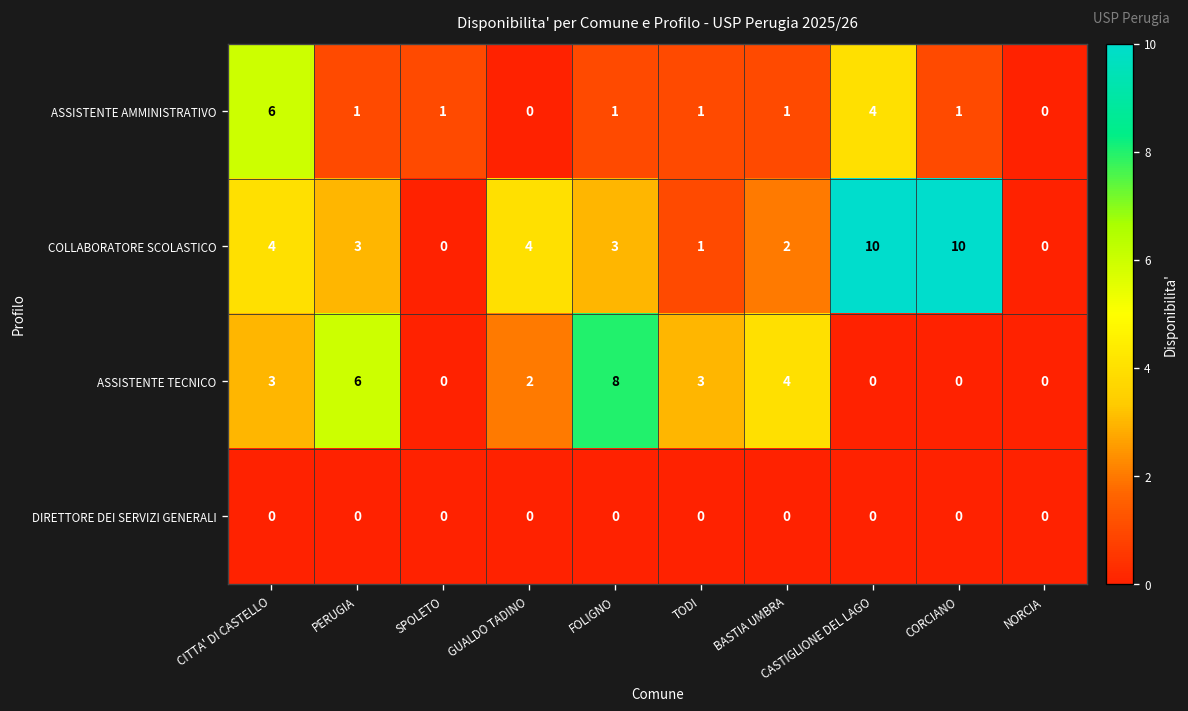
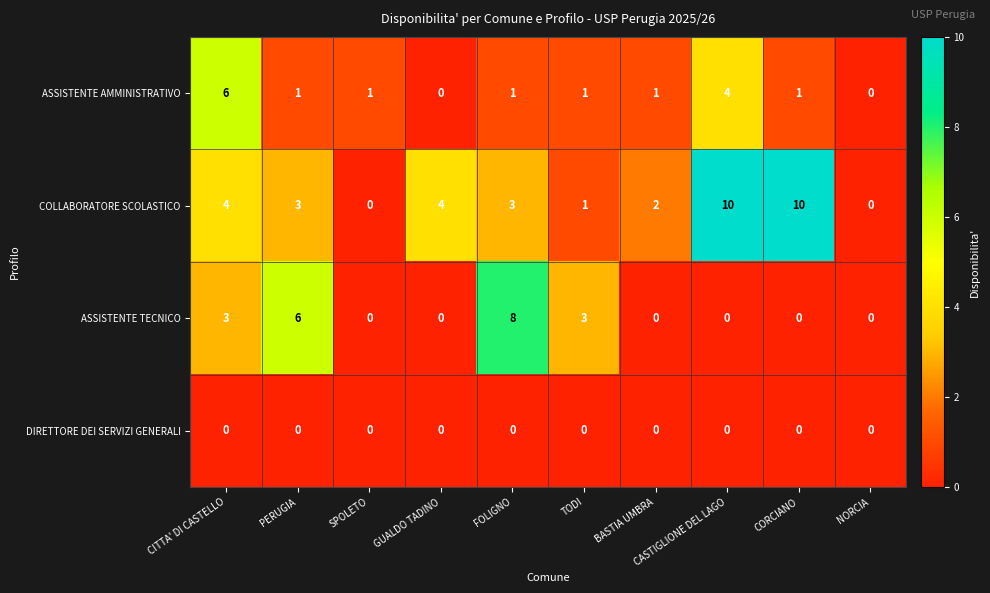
ASSISTENTE TECNICO, GUALDO TADINO: 2 -> 0
ASSISTENTE TECNICO, BASTIA UMBRA: 4 -> 0
